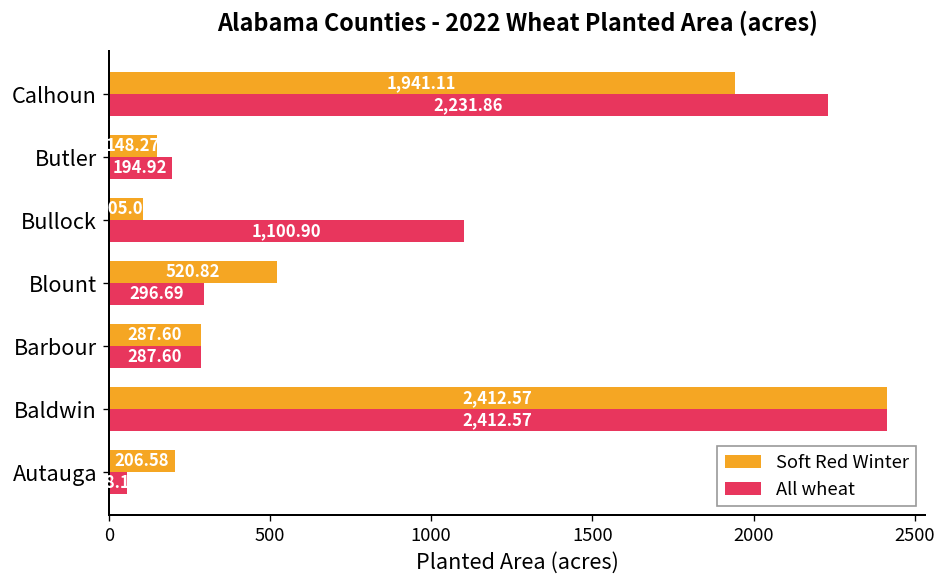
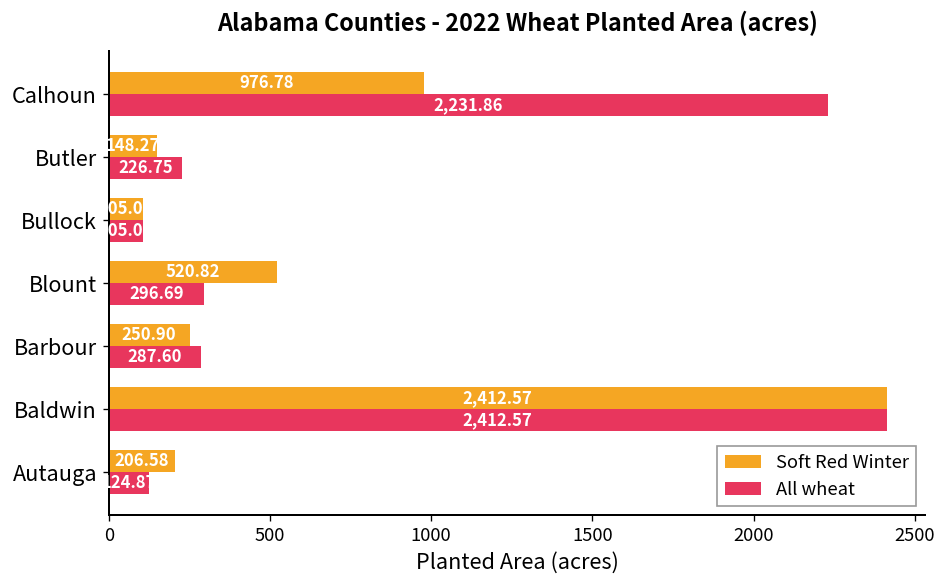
Soft Red Winter, Calhoun: 1,941.11 -> 976.78
All wheat, Butler: 194.92 -> 226.75
All wheat, Bullock: 1,100.90 -> 105.00
Soft Red Winter, Barbour: 287.60 -> 250.90
All wheat, Autauga: 60 -> 120
